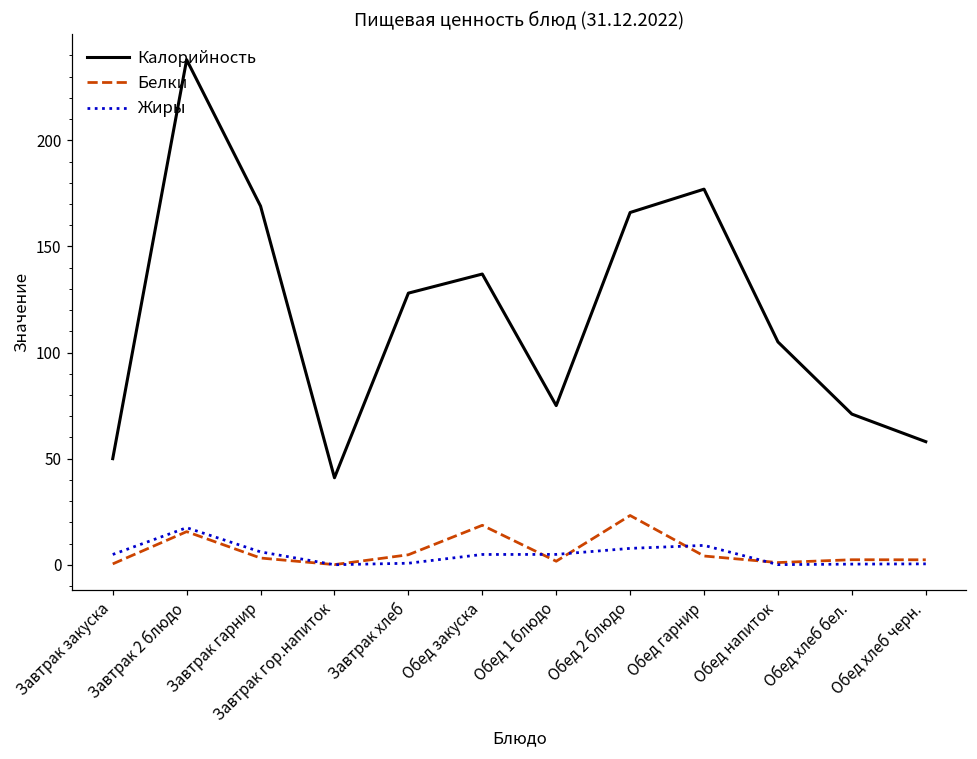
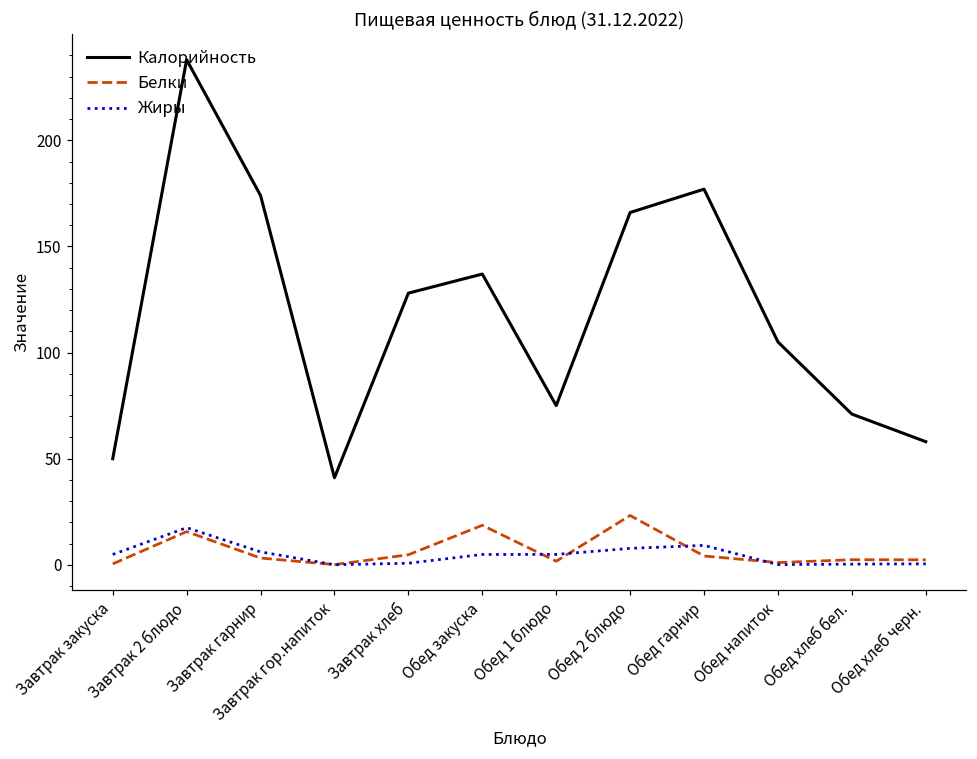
Калорийность, Завтрак гарнир: 169 -> 174
